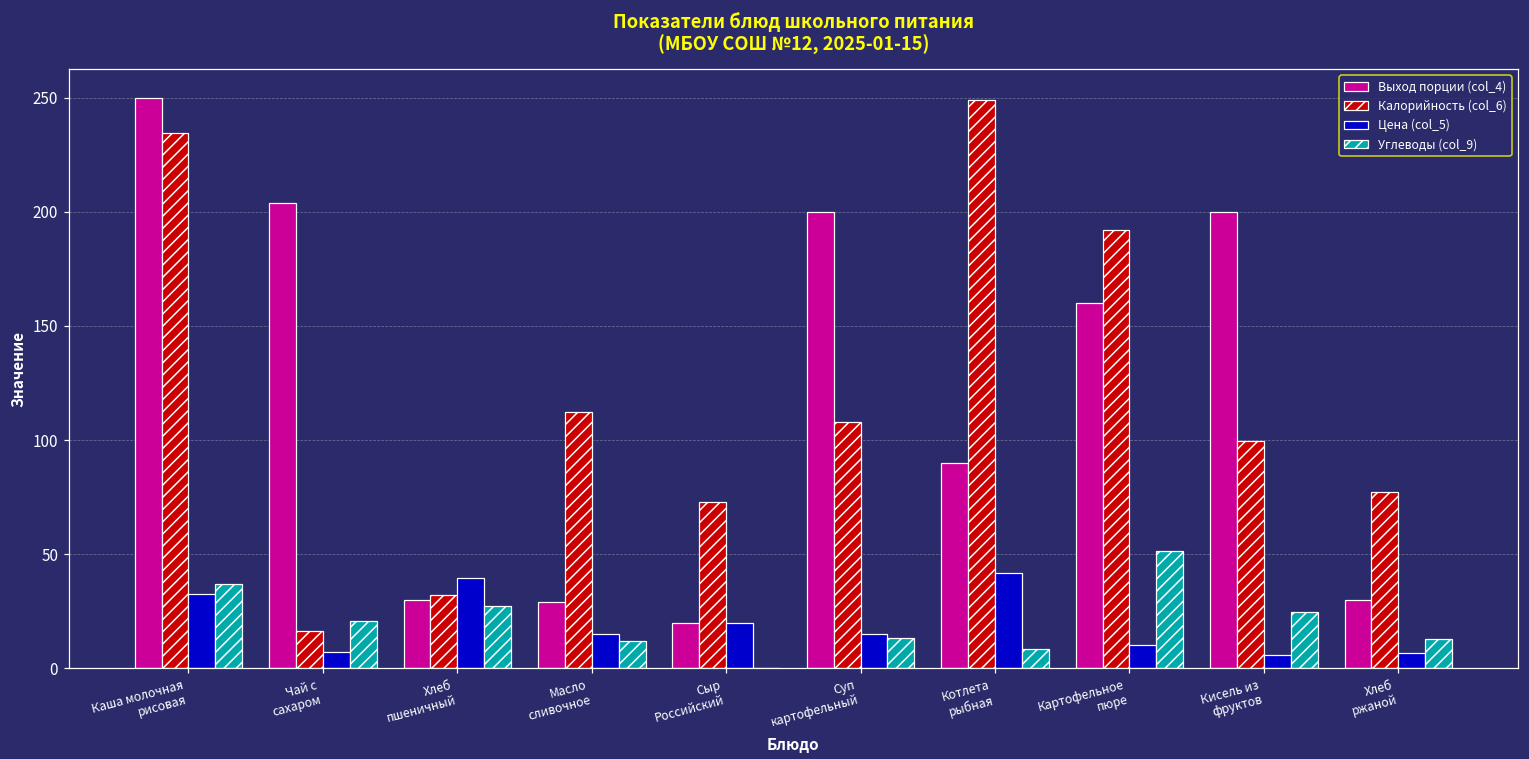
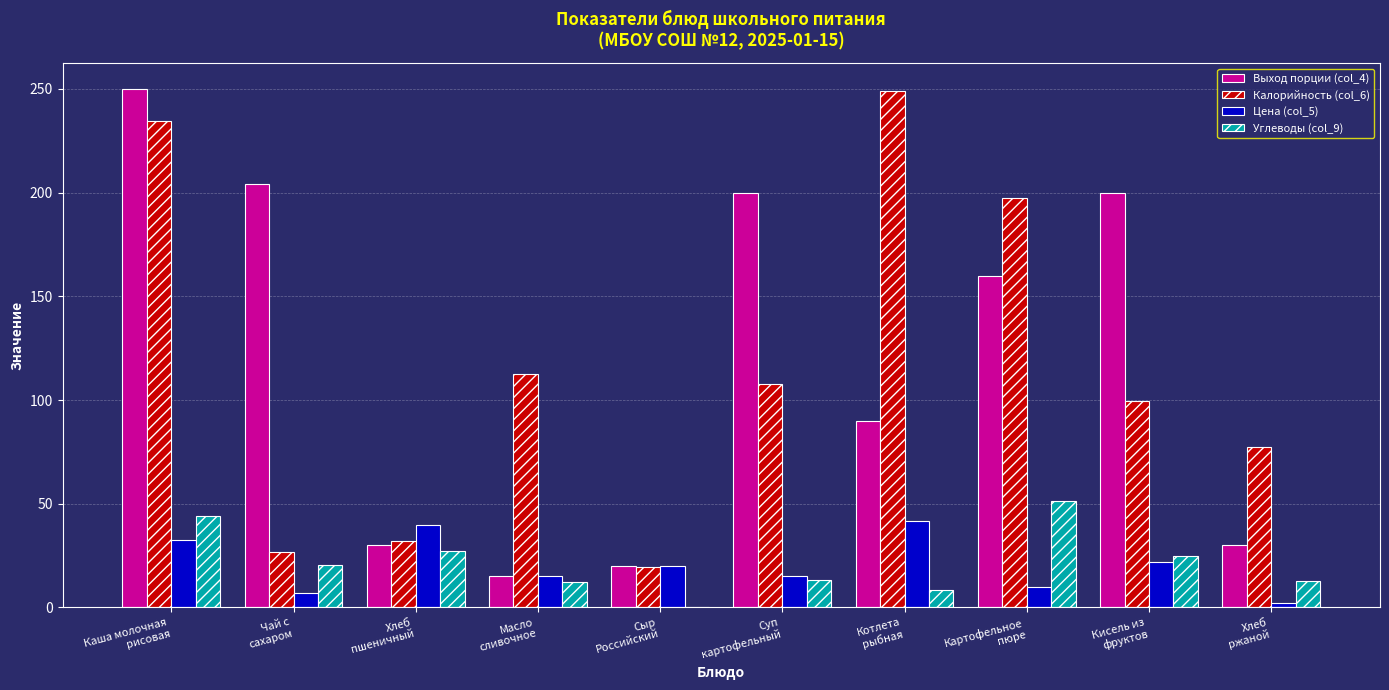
Углеводы (col_9), Каша молочная рисовая: 37 -> 44
Калорийность (col_6), Чай с сахаром: 16 -> 27
Выход порции (col_4), Масло сливочное: 29 -> 15
Калорийность (col_6), Сыр Российский: 73 -> 20
Калорийность (col_6), Картофельное пюре: 192 -> 197
Цена (col_5), Кисель из фруктов: 6 -> 22
Цена (col_5), Хлеб ржаной: 7 -> 2
